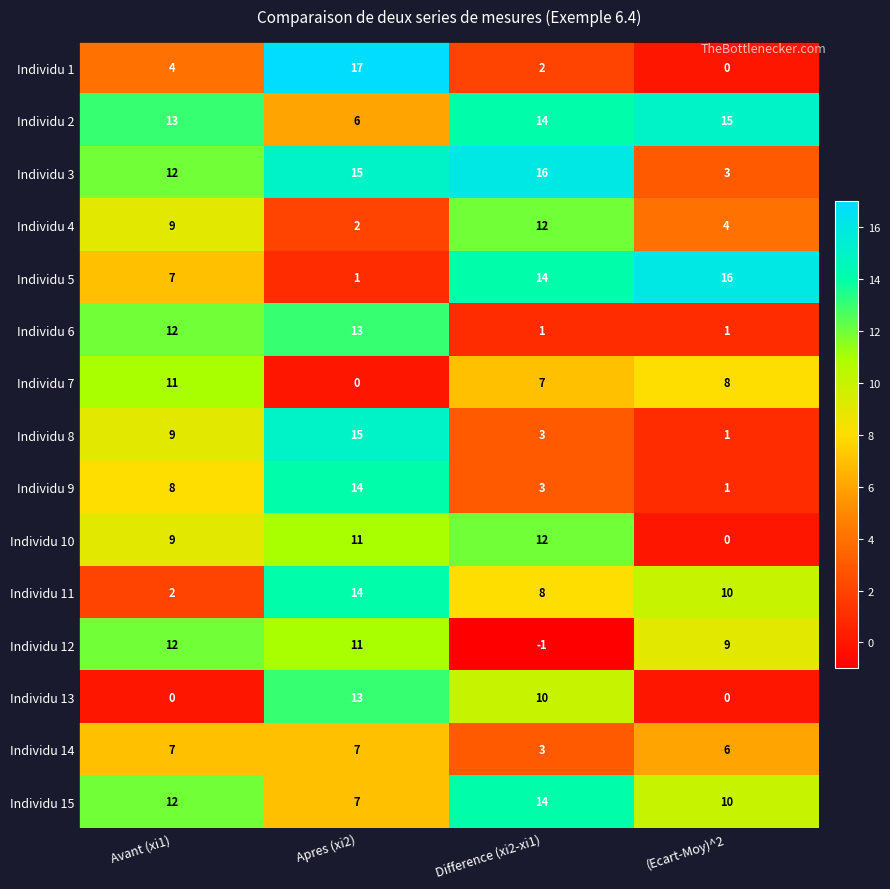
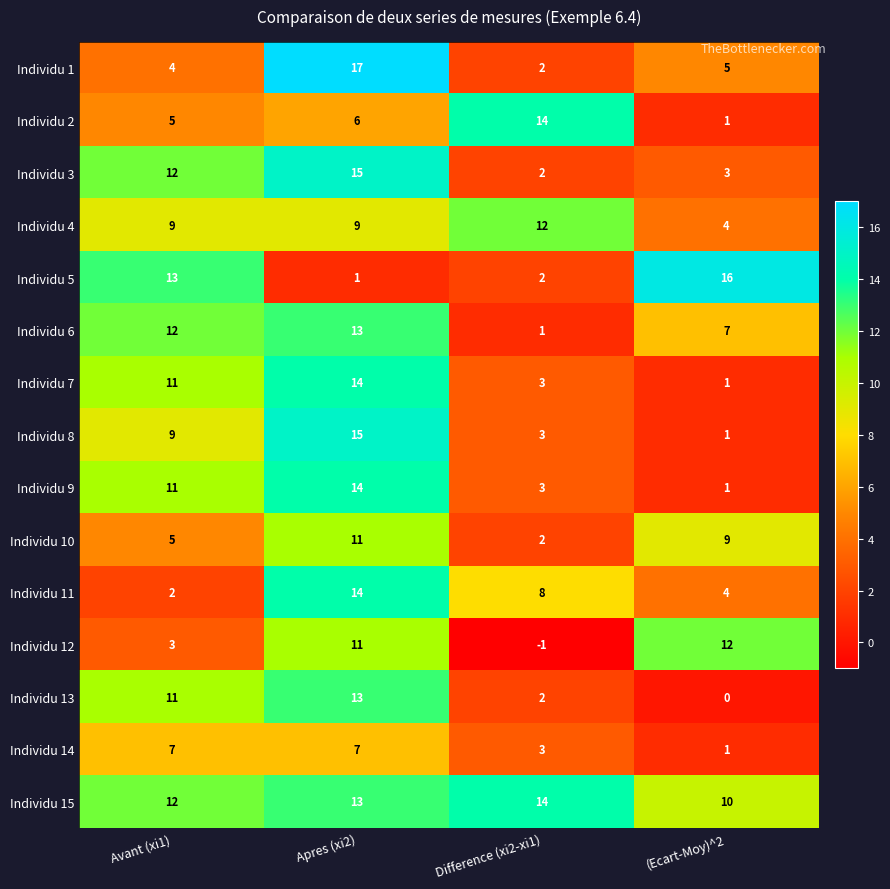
Individu 1, (Ecart-Moy)^2: 0 -> 5
Individu 2, Avant (xi1): 13 -> 5
Individu 2, (Ecart-Moy)^2: 15 -> 1
Individu 3, Difference (xi2-xi1): 16 -> 2
Individu 4, Apres (xi2): 2 -> 9
Individu 5, Avant (xi1): 7 -> 13
Individu 5, Difference (xi2-xi1): 14 -> 2
Individu 6, (Ecart-Moy)^2: 1 -> 7
Individu 7, Apres (xi2): 0 -> 14
Individu 7, Difference (xi2-xi1): 7 -> 3
Individu 7, (Ecart-Moy)^2: 8 -> 1
Individu 9, Avant (xi1): 8 -> 11
Individu 10, Avant (xi1): 9 -> 5
Individu 10, Difference (xi2-xi1): 12 -> 2
Individu 10, (Ecart-Moy)^2: 0 -> 9
Individu 11, (Ecart-Moy)^2: 10 -> 4
Individu 12, Avant (xi1): 12 -> 3
Individu 12, (Ecart-Moy)^2: 9 -> 12
Individu 13, Avant (xi1): 0 -> 11
Individu 13, Difference (xi2-xi1): 10 -> 2
Individu 14, (Ecart-Moy)^2: 6 -> 1
Individu 15, Apres (xi2): 7 -> 13
